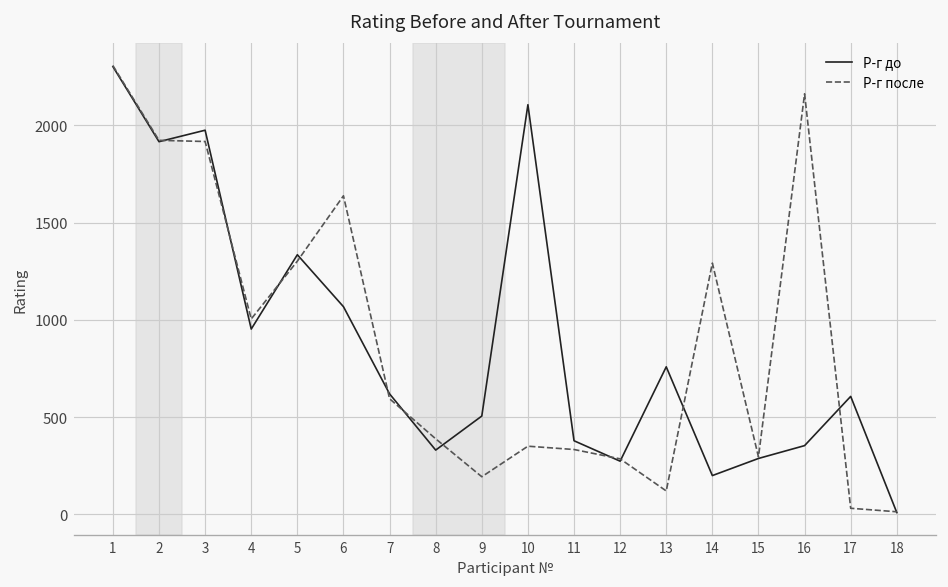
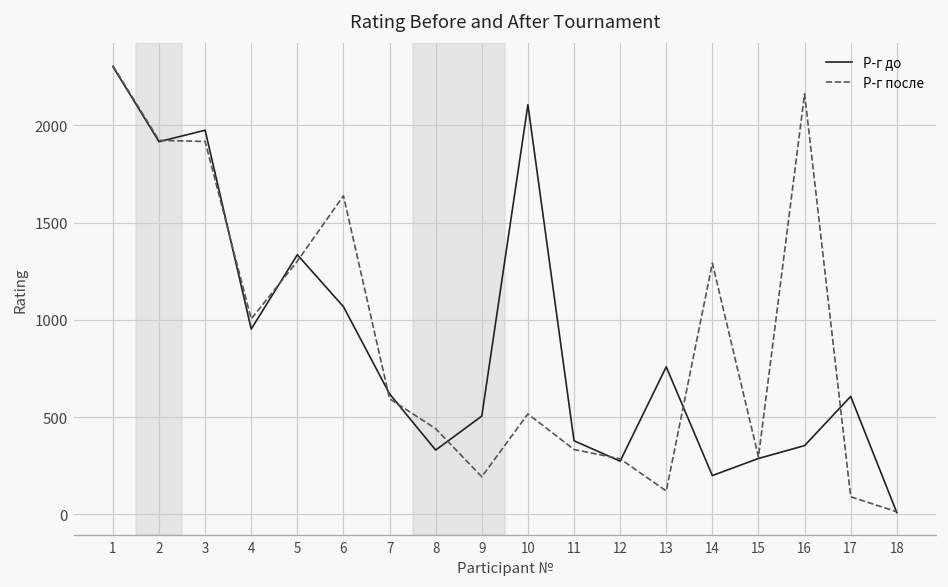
Р-г после, 8: 390 -> 440
Р-г после, 10: 350 -> 520
Р-г после, 17: 30 -> 90
